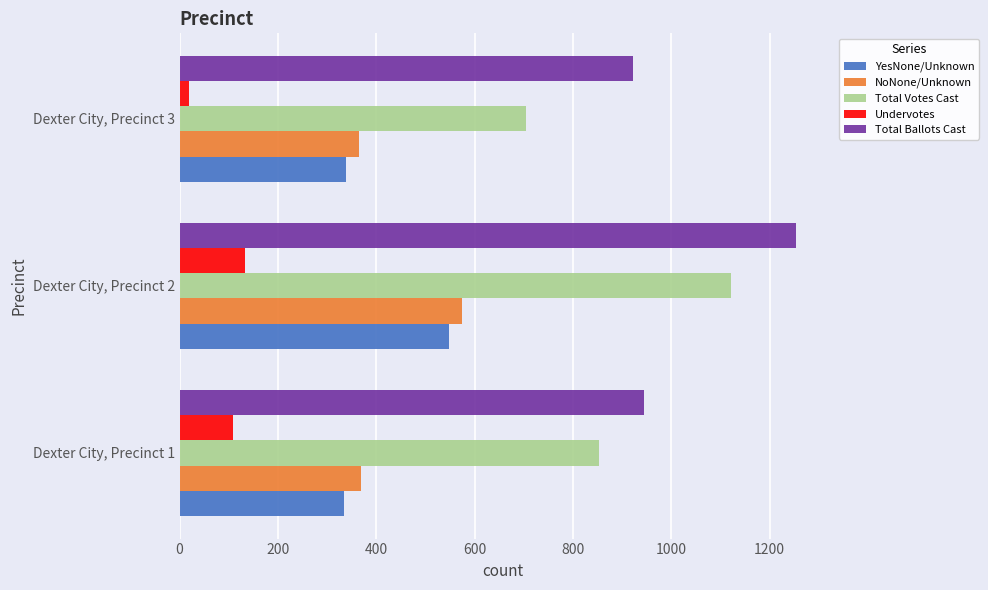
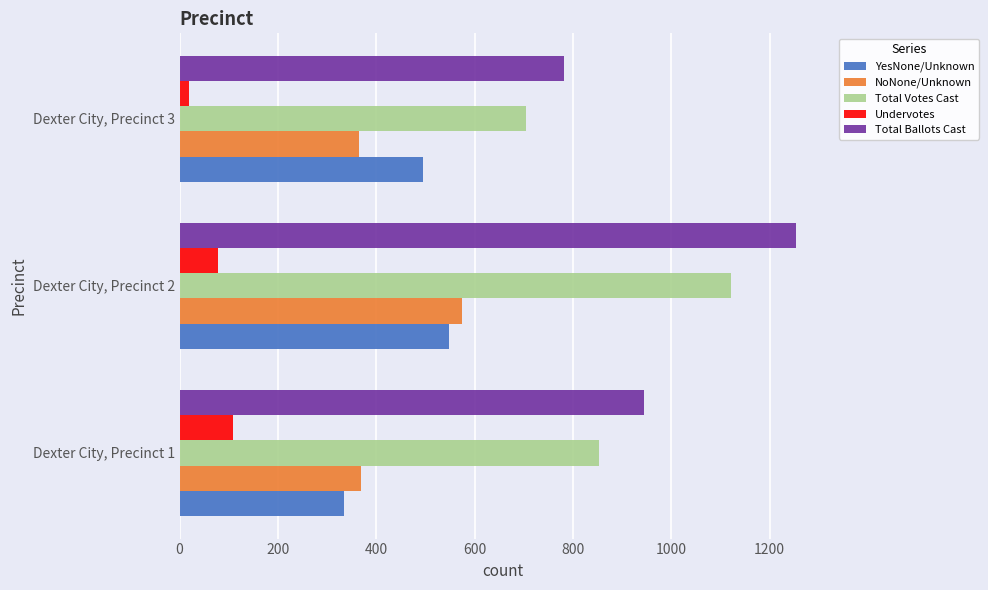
Total Ballots Cast, Dexter City, Precinct 3: 920 -> 780
YesNone/Unknown, Dexter City, Precinct 3: 340 -> 500
Undervotes, Dexter City, Precinct 2: 130 -> 80
